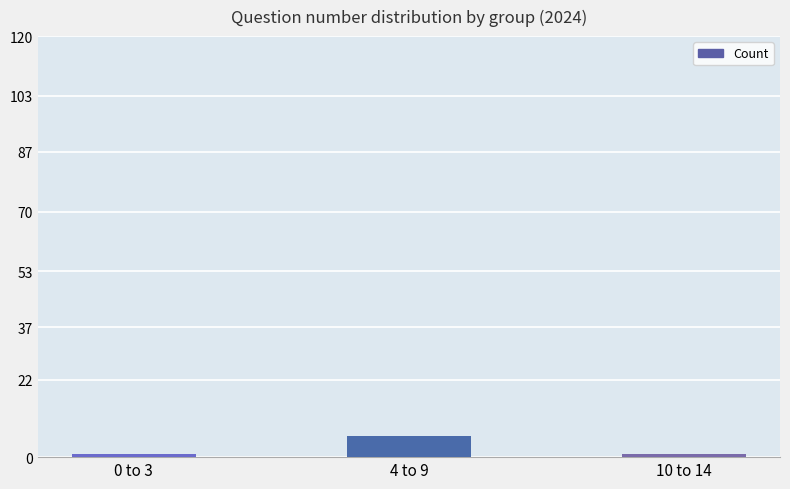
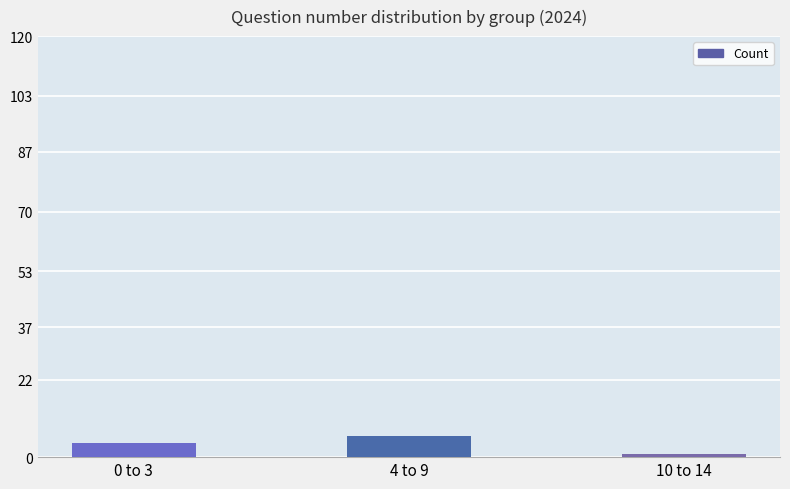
0 to 3: 1 -> 4
